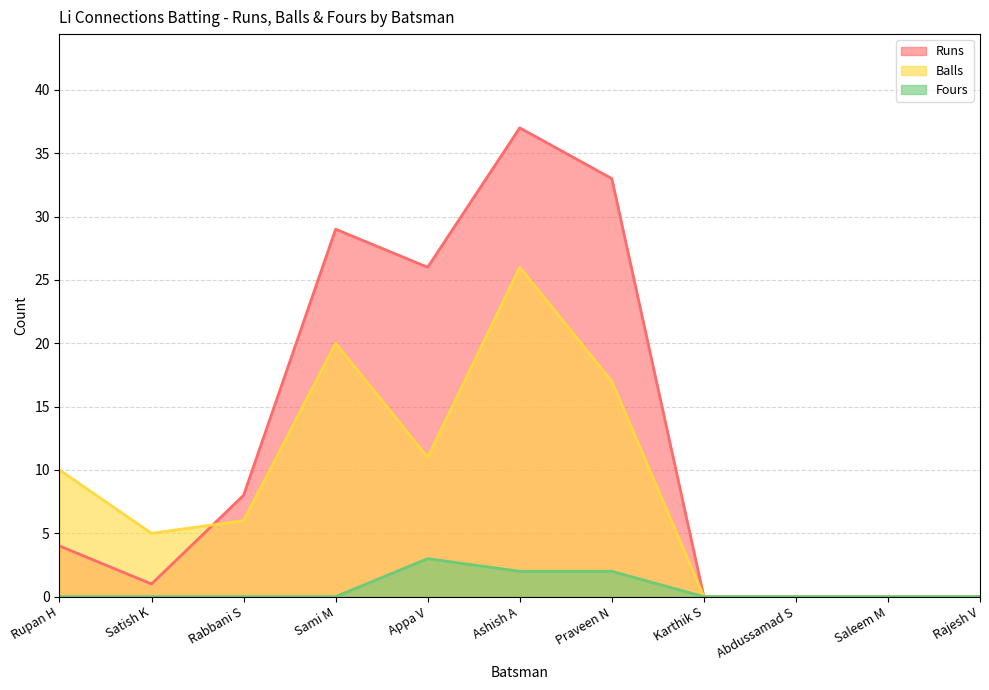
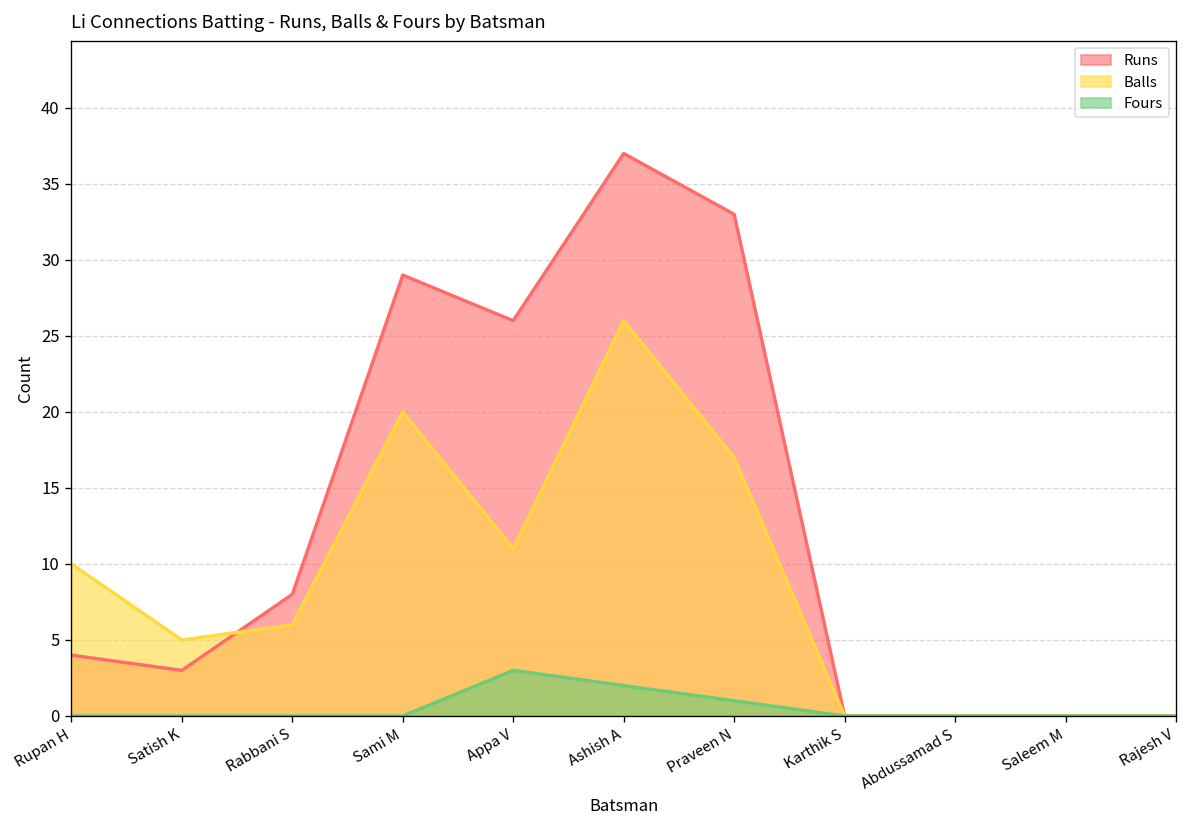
Runs, Satish K: 1 -> 3
Fours, Praveen N: 2 -> 1
